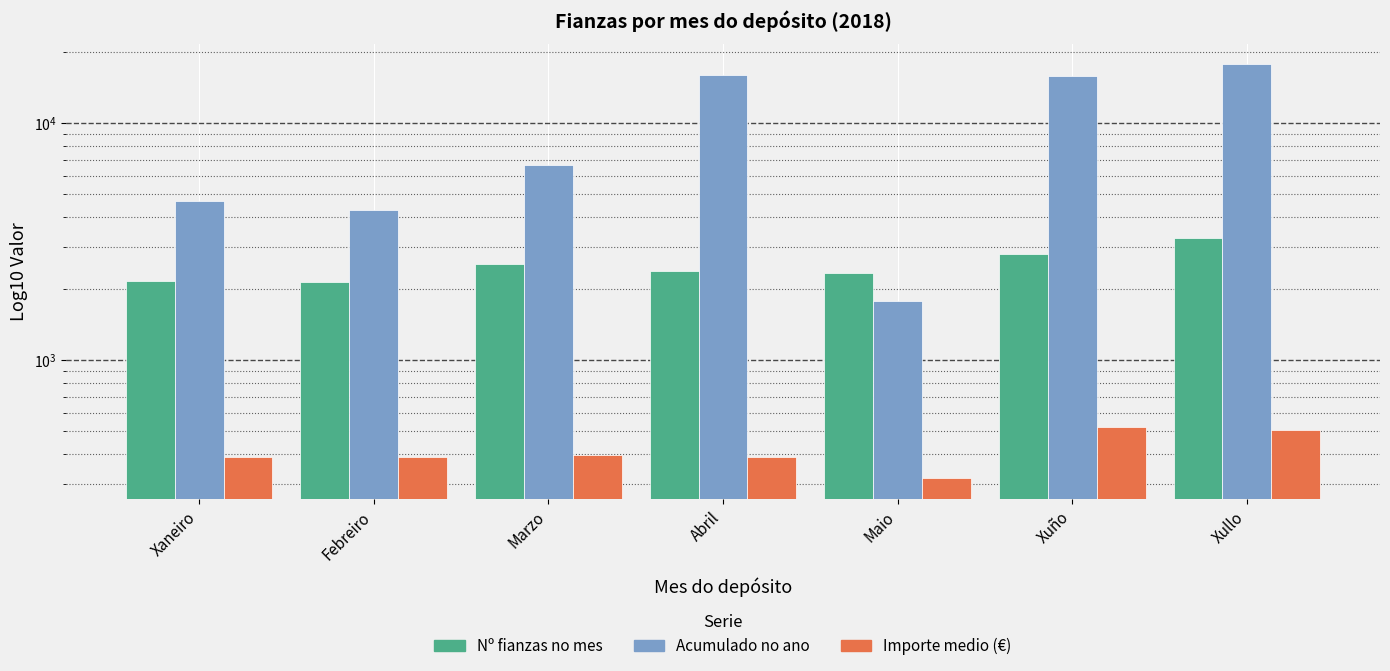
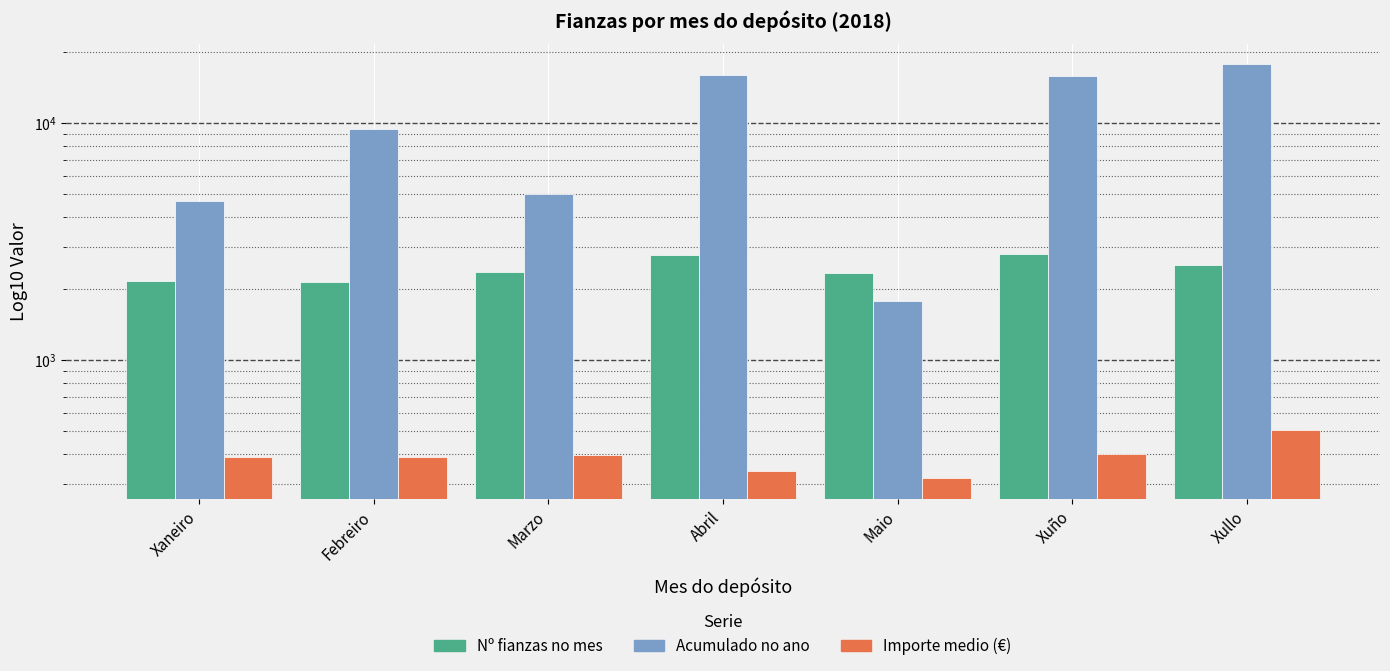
Acumulado no ano, Febreiro: 4300 -> 9500
Nº fianzas no mes, Marzo: 2500 -> 2300
Acumulado no ano, Marzo: 6600 -> 5000
Nº fianzas no mes, Abril: 2400 -> 2800
Importe medio (€), Abril: 390 -> 340
Importe medio (€), Xuño: 520 -> 400
Nº fianzas no mes, Xullo: 3300 -> 2500
